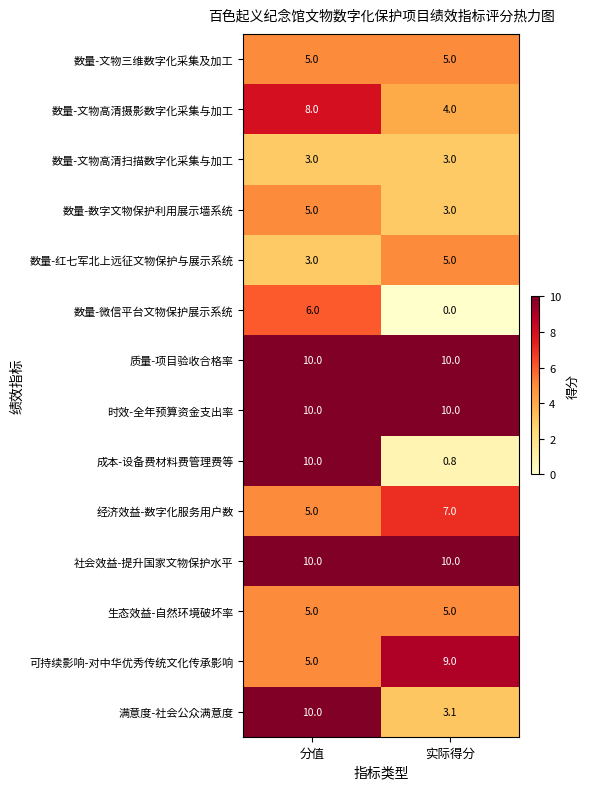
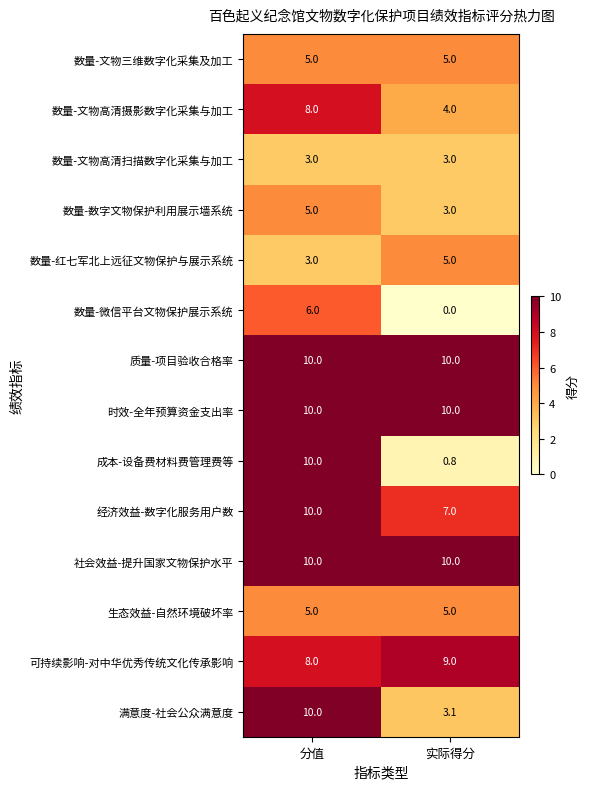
经济效益-数字化服务用户数, 分值: 5.0 -> 10.0
可持续影响-对中华优秀传统文化传承影响, 分值: 5.0 -> 8.0
